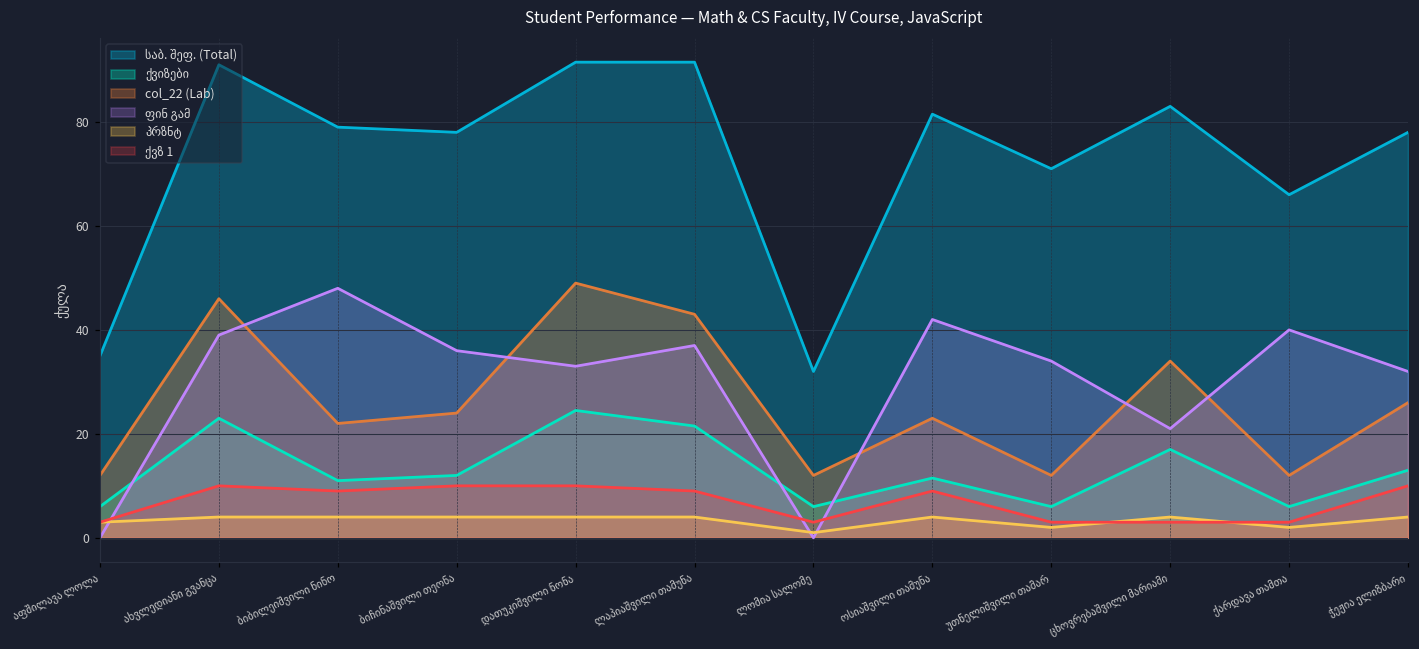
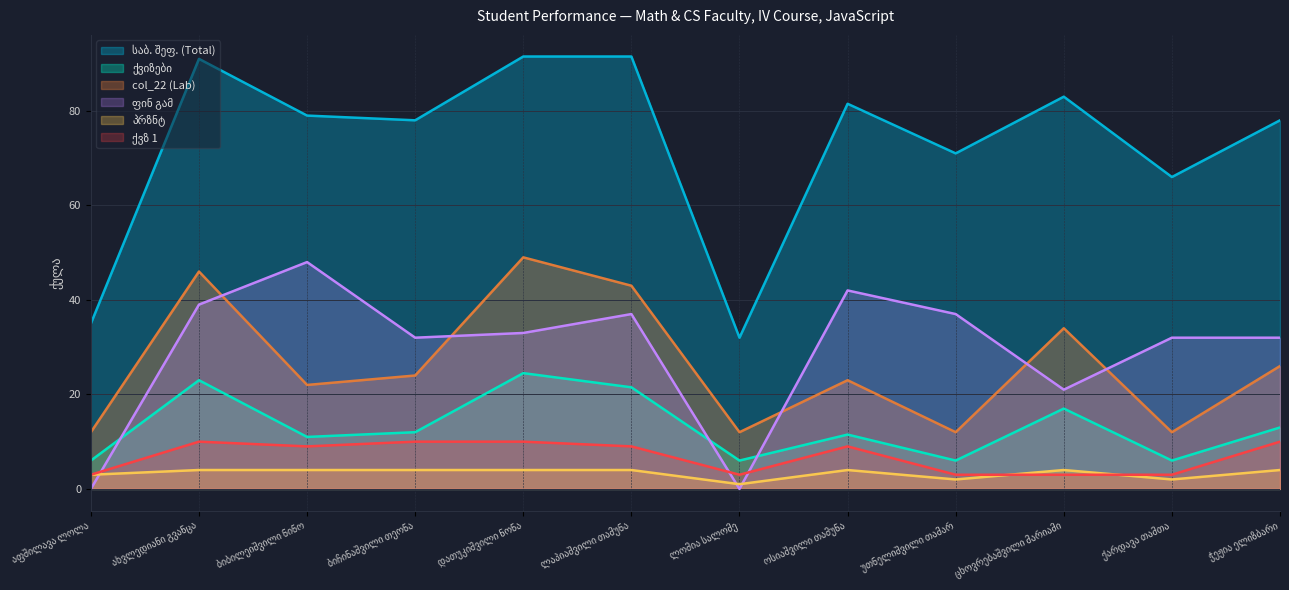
ფინ გამ, ბიჩინაშვილი თეონა: 36 -> 32
ფინ გამ, უთნელიშვილი თამარ: 34 -> 37
ფინ გამ, ქარდავა თამთა: 40 -> 32
